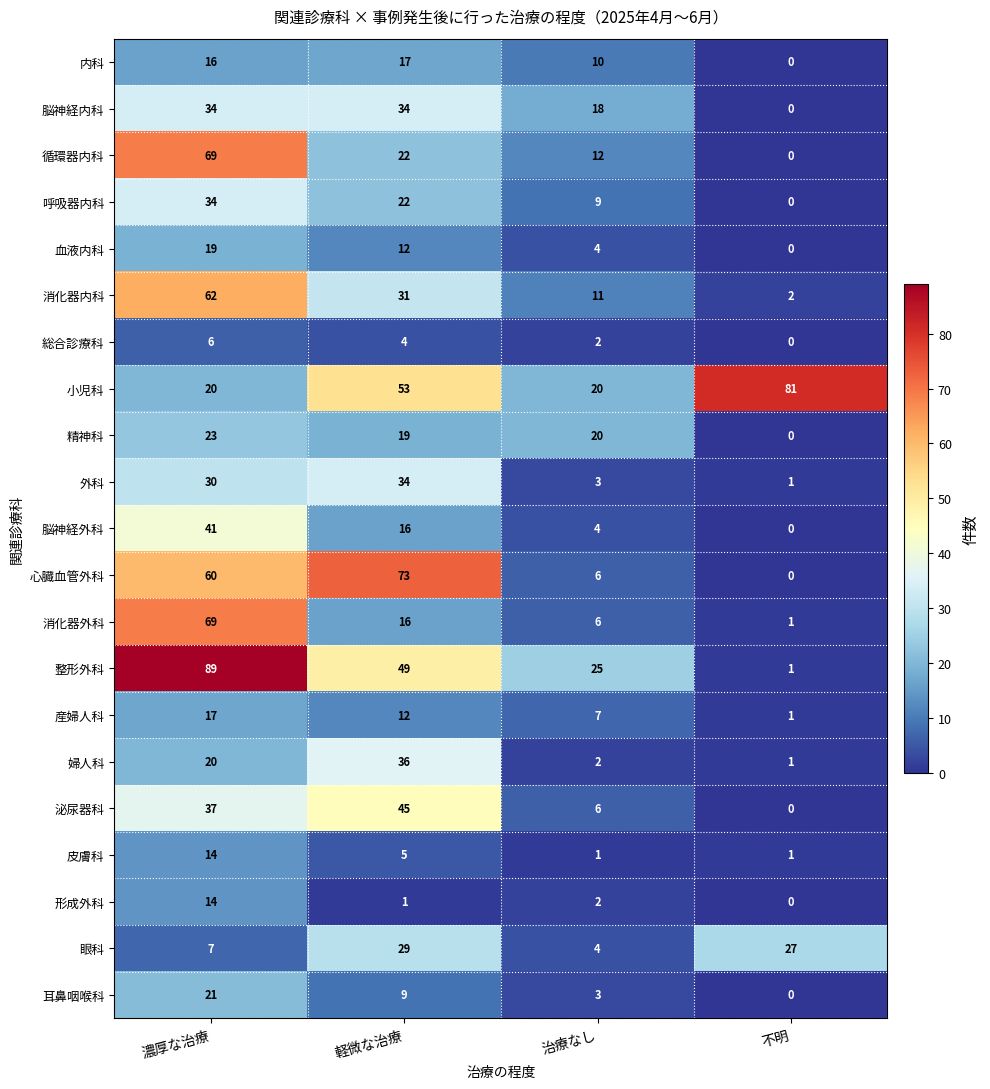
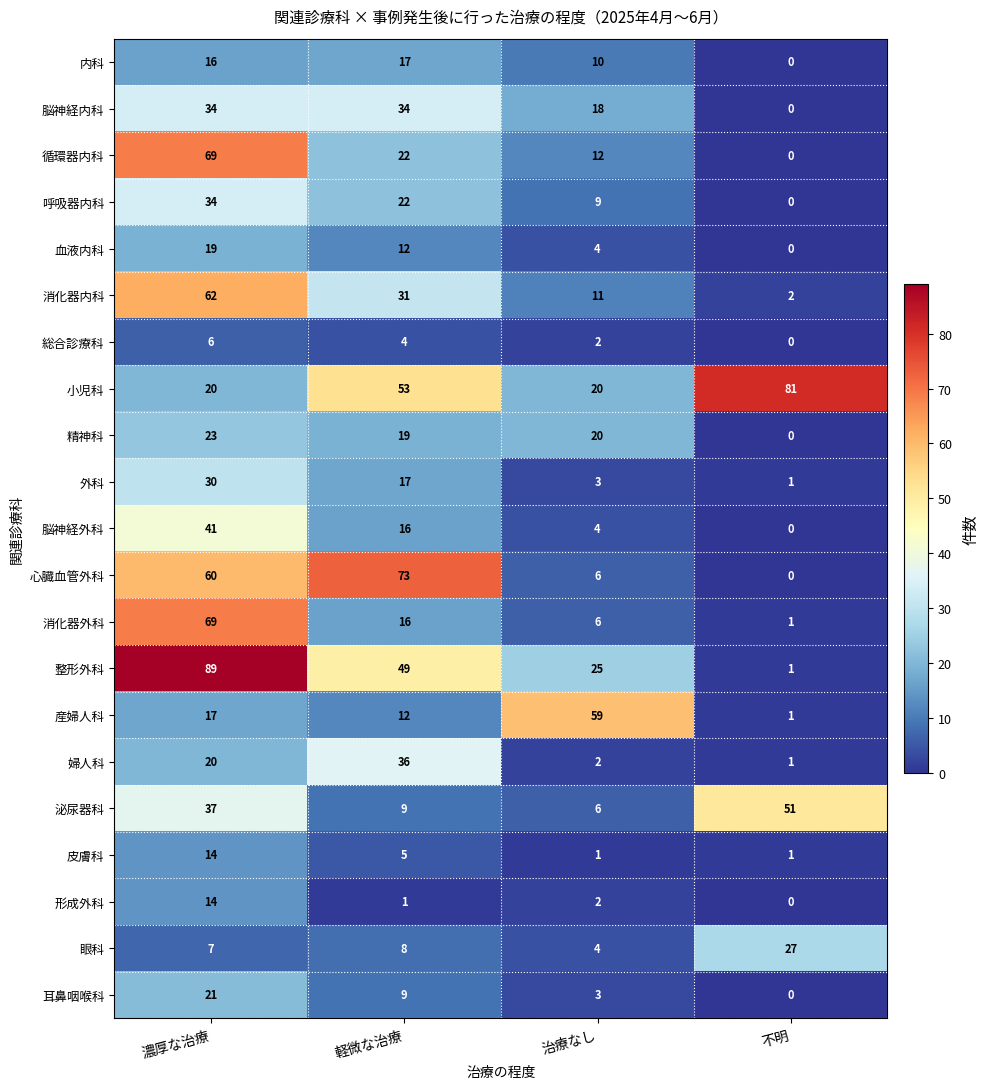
外科, 軽微な治療: 34 -> 17
産婦人科, 治療なし: 7 -> 59
泌尿器科, 軽微な治療: 45 -> 9
泌尿器科, 不明: 0 -> 51
眼科, 軽微な治療: 29 -> 8
